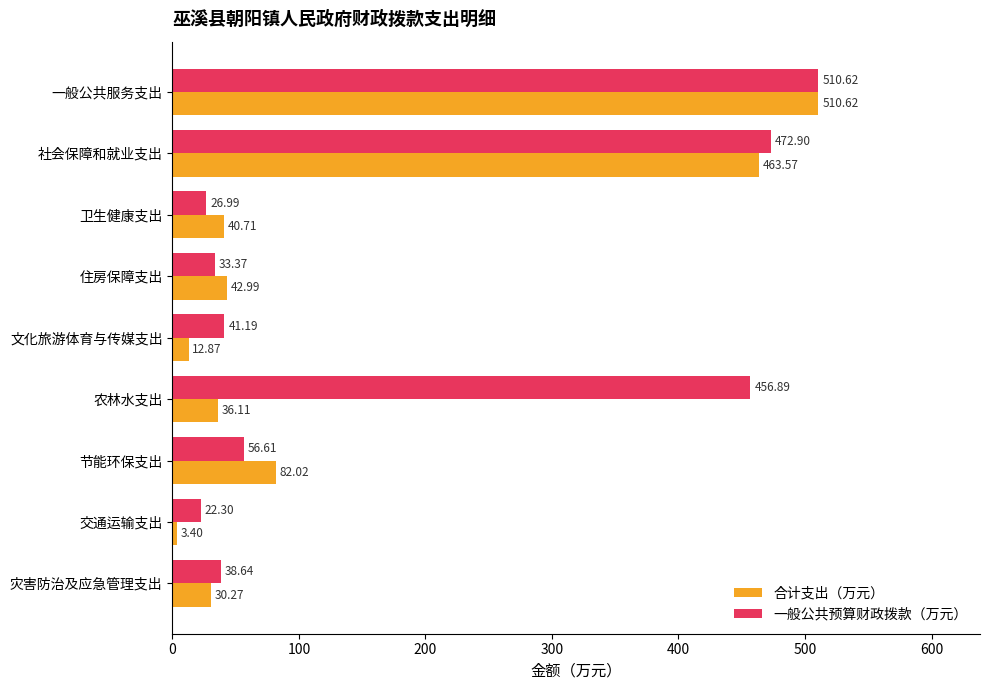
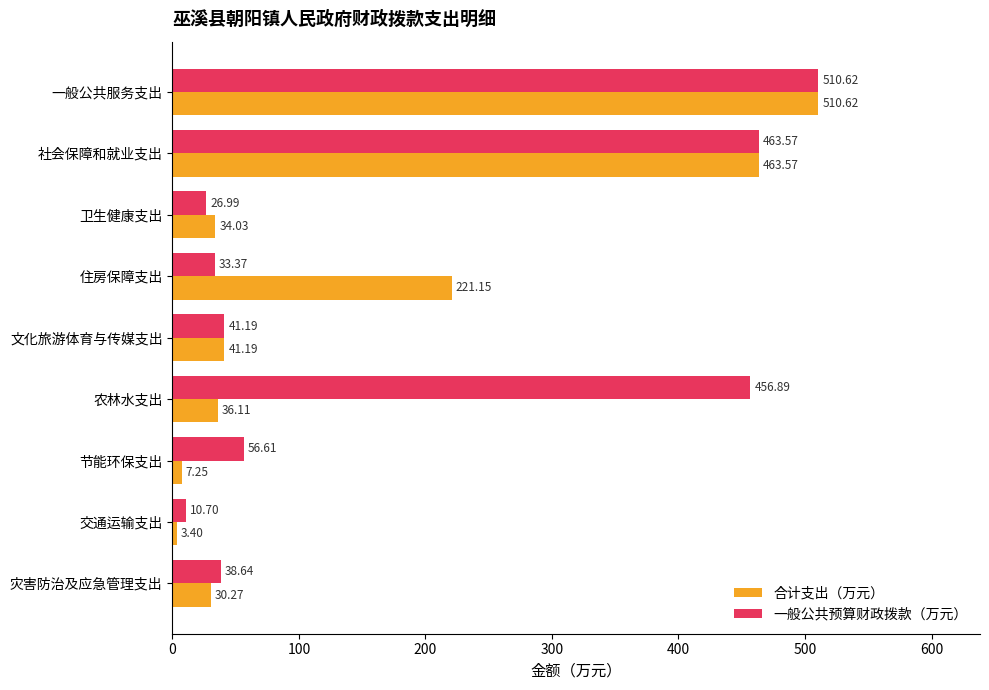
一般公共预算财政拨款（万元）, 社会保障和就业支出: 472.90 -> 463.57
合计支出（万元）, 卫生健康支出: 40.71 -> 34.03
合计支出（万元）, 住房保障支出: 42.99 -> 221.15
合计支出（万元）, 文化旅游体育与传媒支出: 12.87 -> 41.19
合计支出（万元）, 节能环保支出: 82.02 -> 7.25
一般公共预算财政拨款（万元）, 交通运输支出: 22.30 -> 10.70
